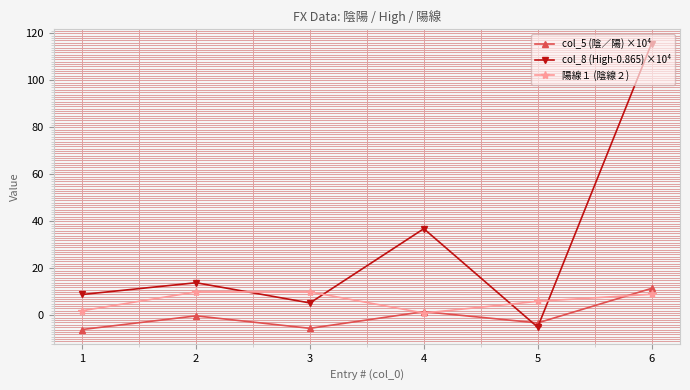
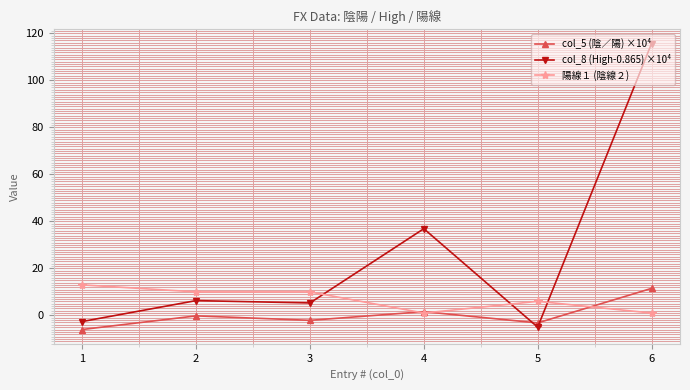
col_8 (High-0.865) ×10⁴, 1: 9 -> -3
陽線１ (陰線２), 1: 2 -> 13
col_8 (High-0.865) ×10⁴, 2: 14 -> 6
col_5 (陰／陽) ×10⁴, 3: -6 -> -2
陽線１ (陰線２), 6: 9 -> 1
